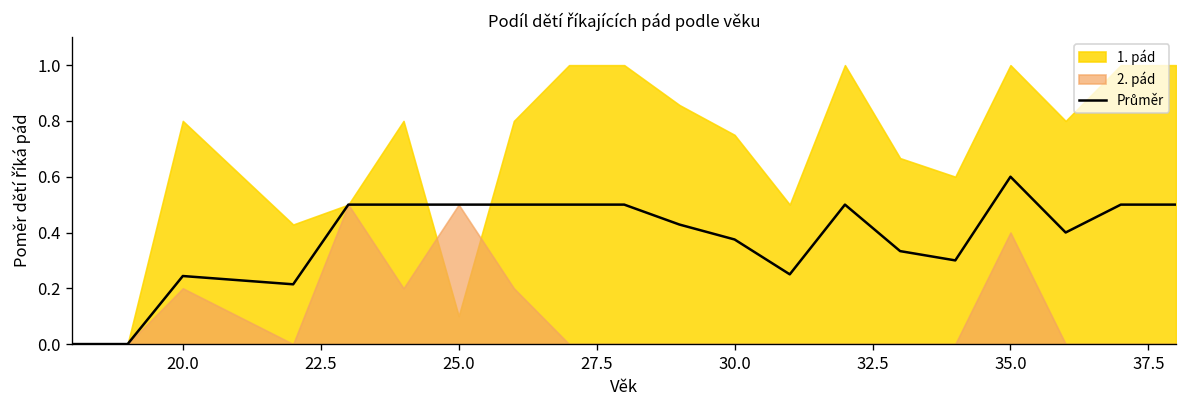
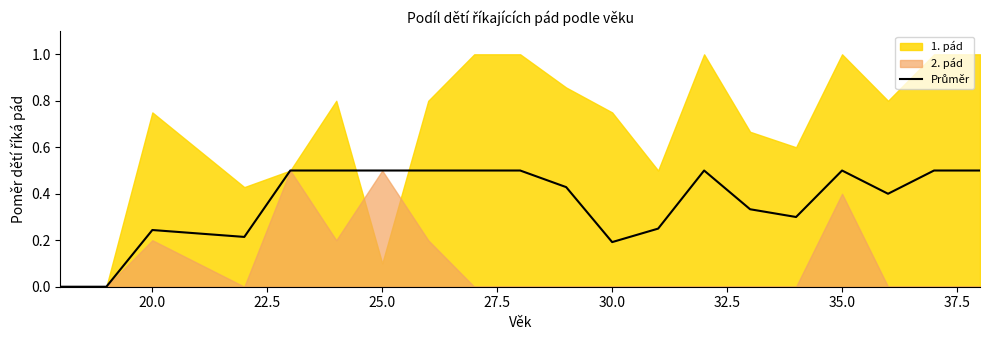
1. pád, 20.0: 0.80 -> 0.75
Průměr, 30.0: 0.38 -> 0.19
Průměr, 35.0: 0.6 -> 0.5
